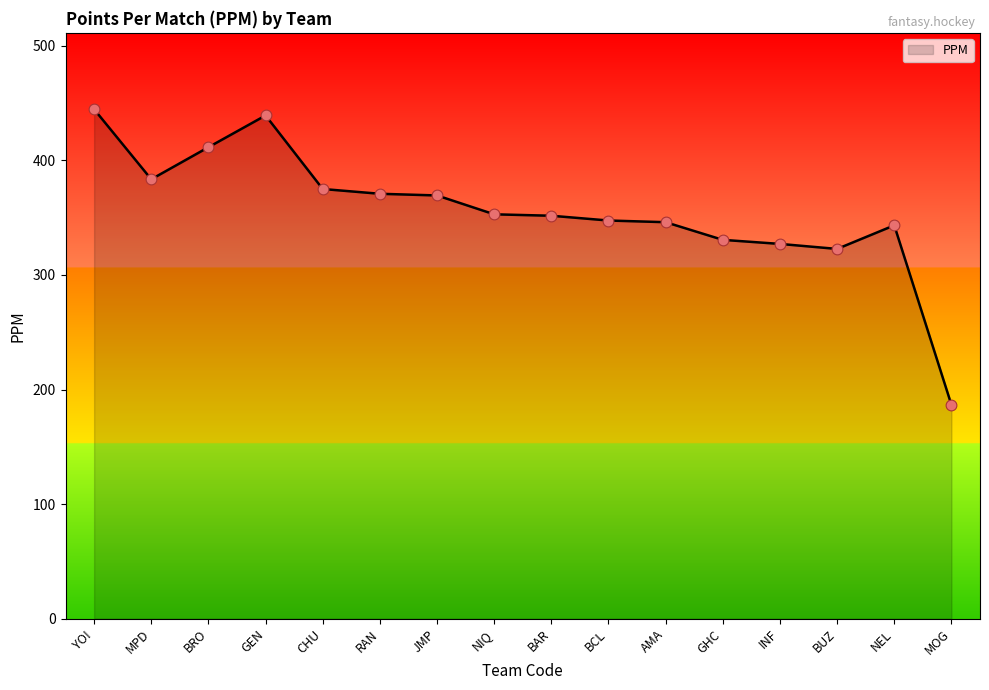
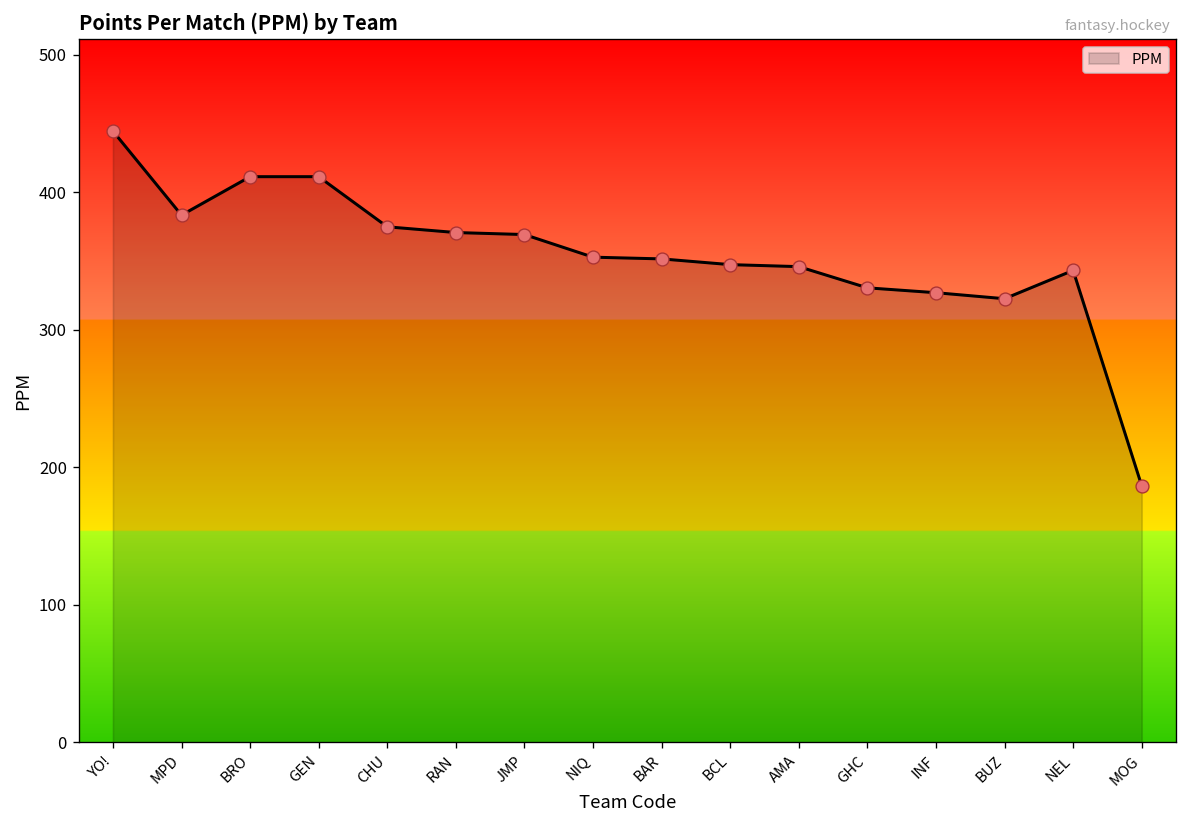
GEN: 439 -> 411
